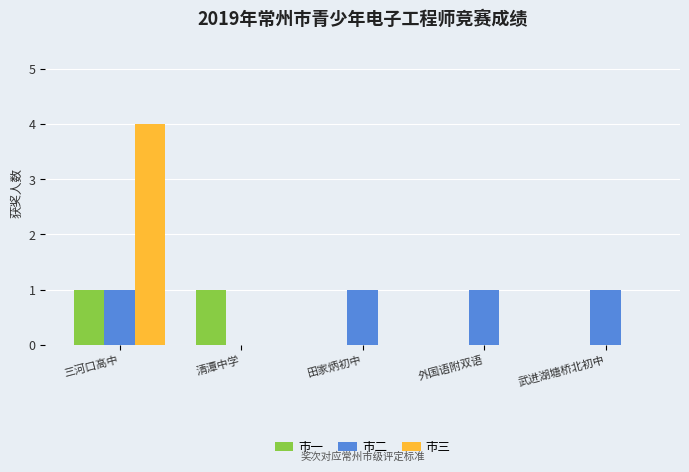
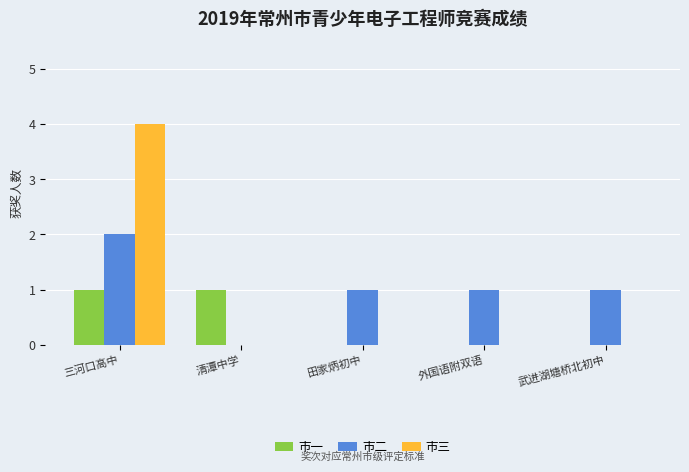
市二, 三河口高中: 1 -> 2
